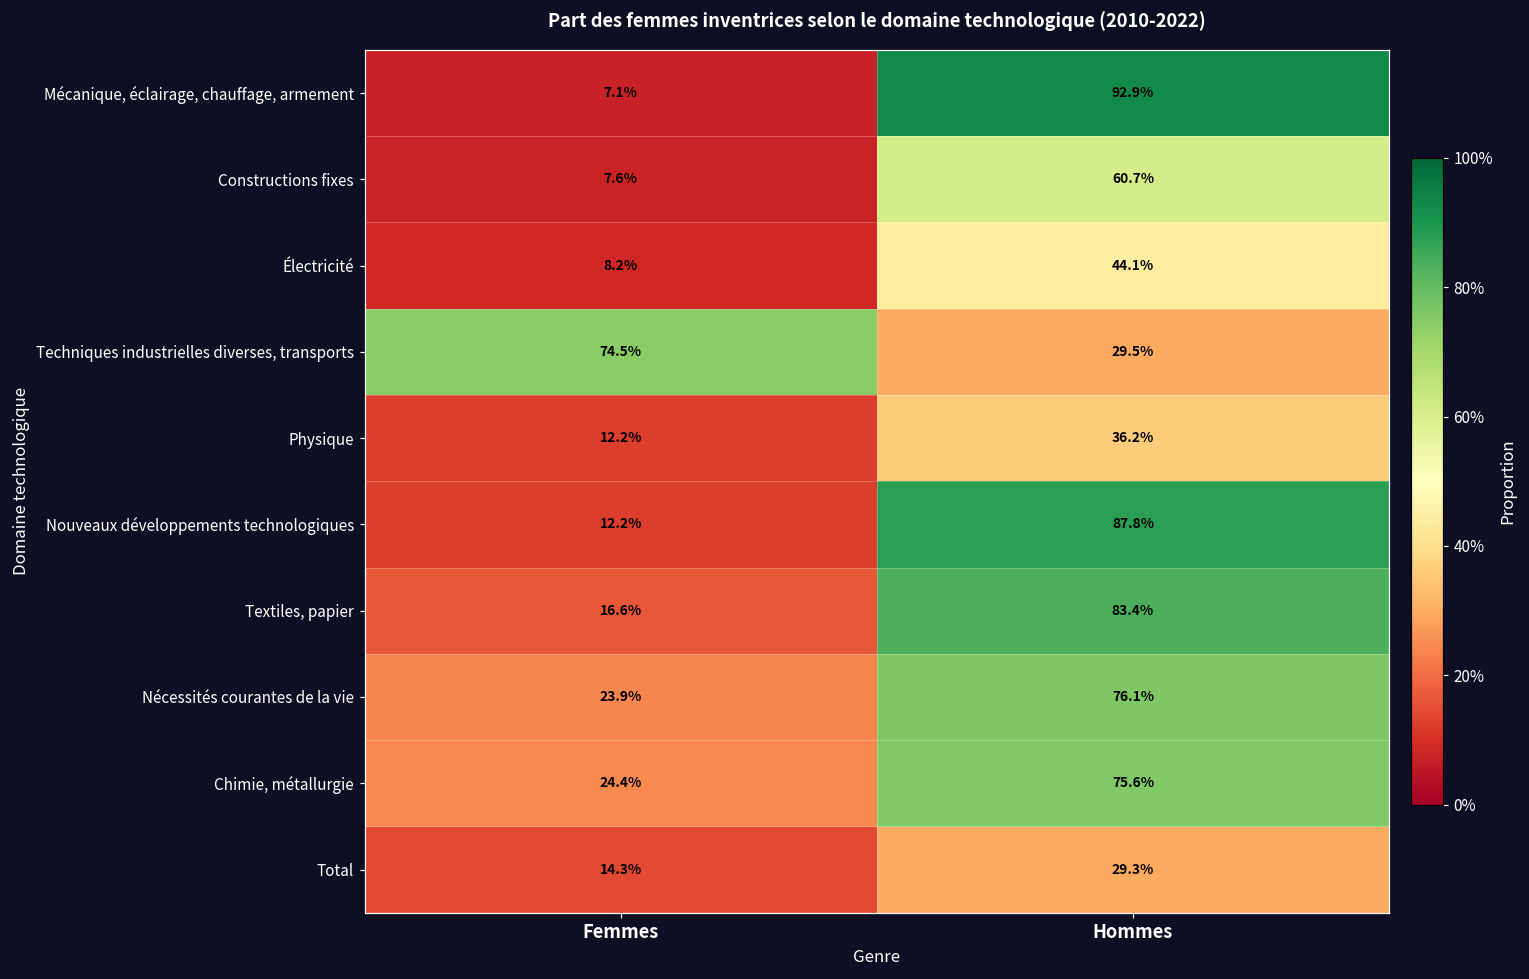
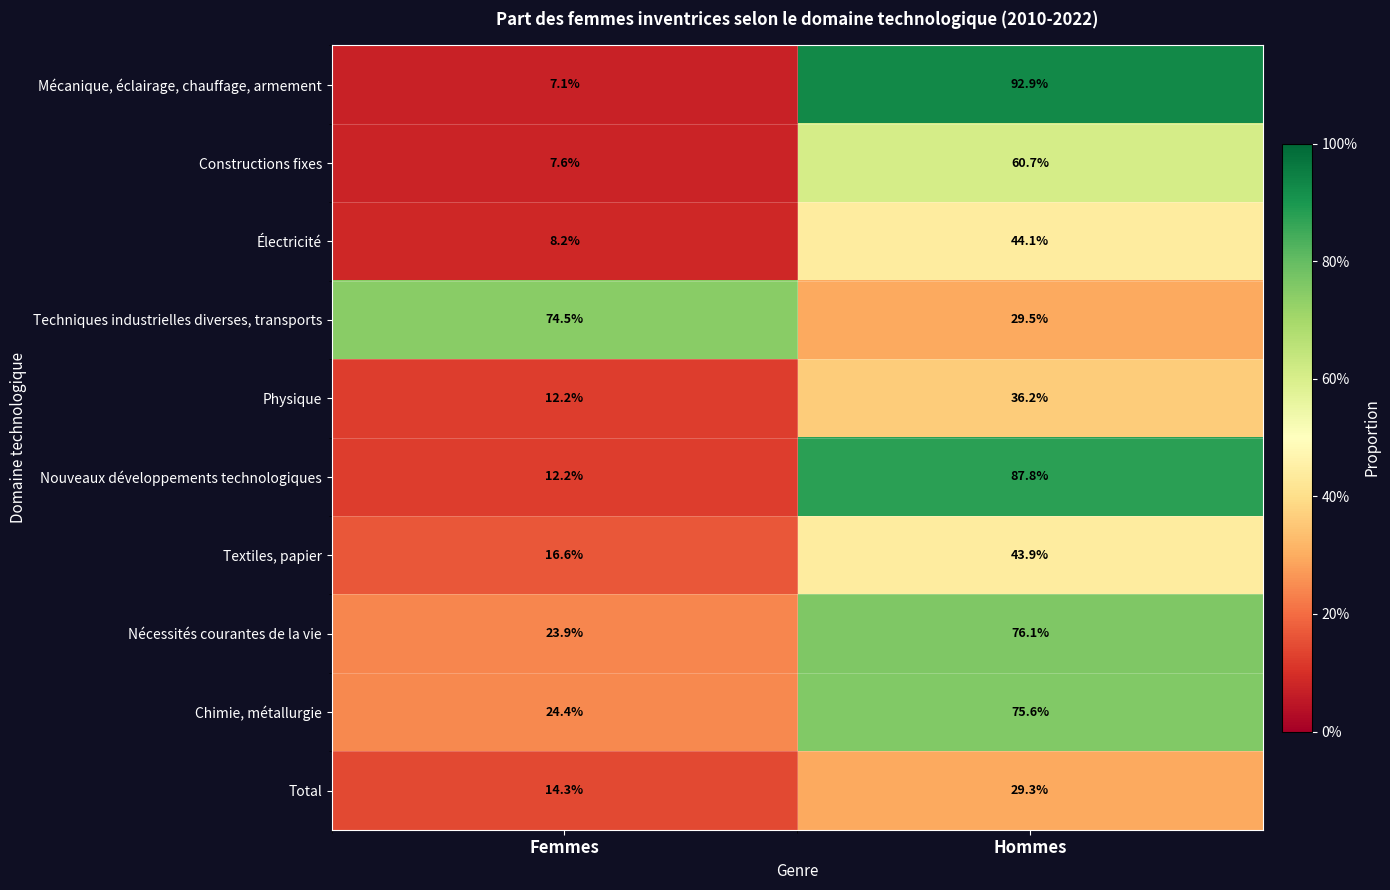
Textiles, papier, Hommes: 83.4% -> 43.9%
